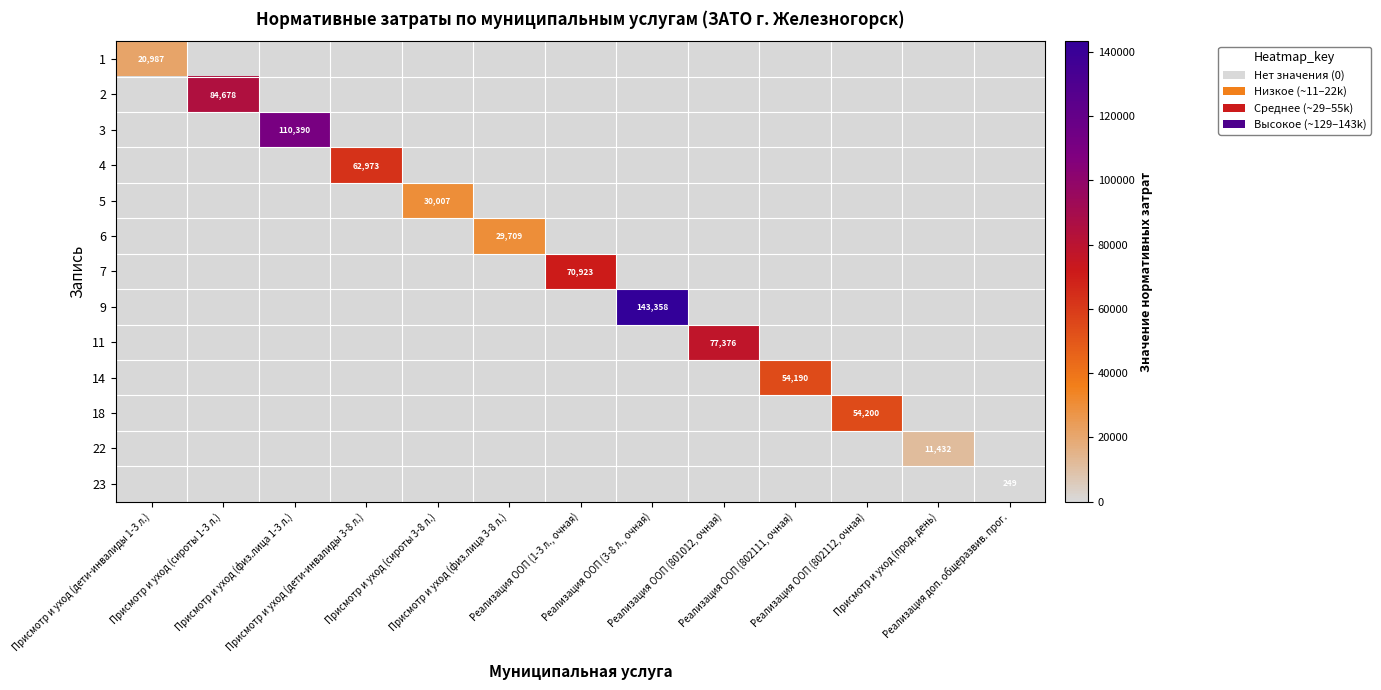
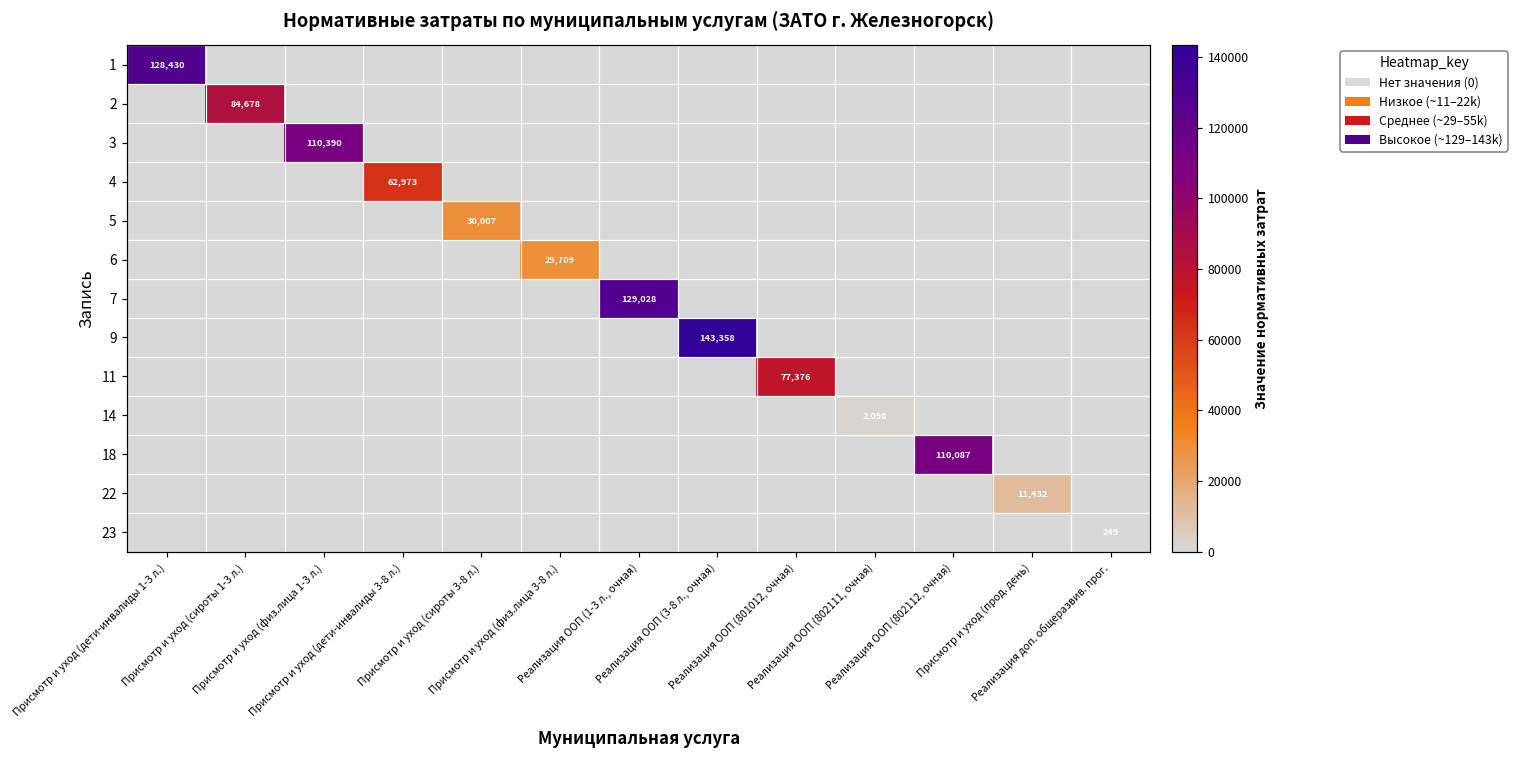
1, Присмотр и уход (дети-инвалиды 1-3 л.): 20,987 -> 128,430
7, Реализация ООП (1-3 л., очная): 70,923 -> 129,028
14, Реализация ООП (802111, очная): 54,190 -> 2,098
18, Реализация ООП (802112, очная): 54,200 -> 110,087
